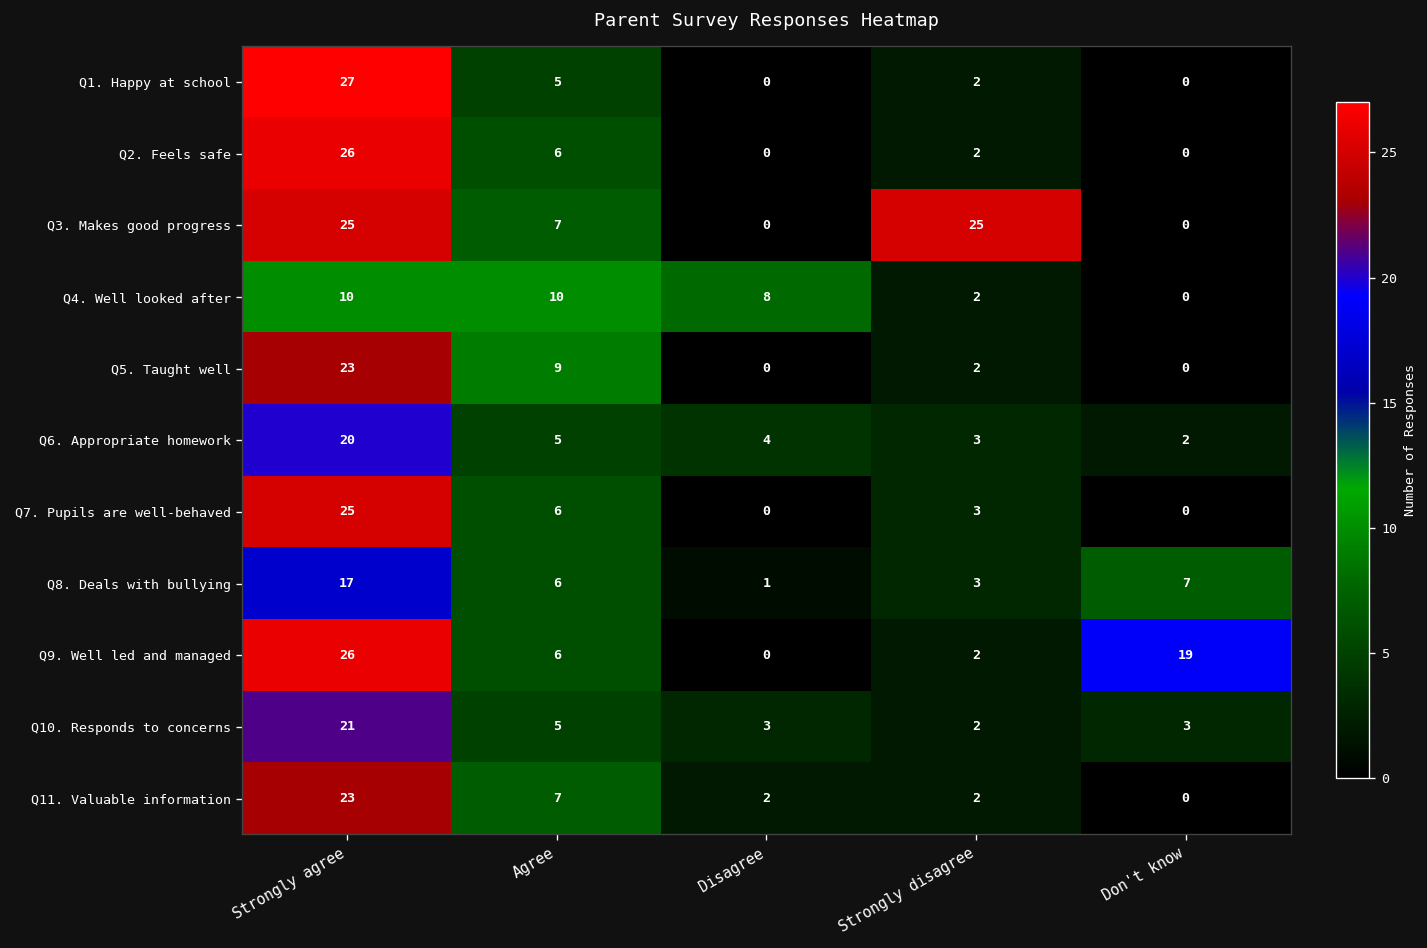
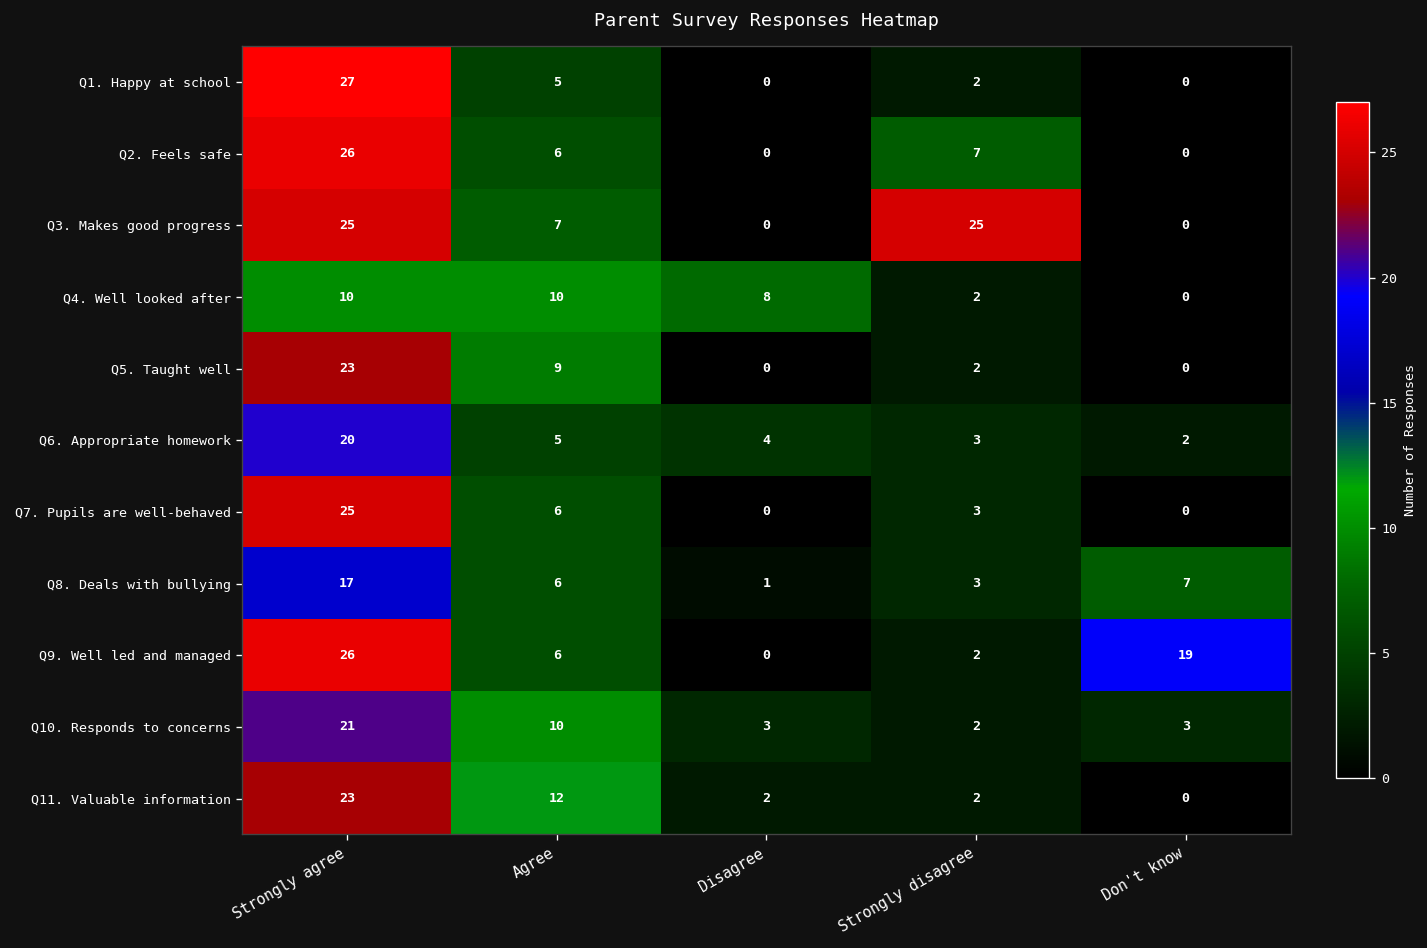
Q2. Feels safe, Strongly disagree: 2 -> 7
Q10. Responds to concerns, Agree: 5 -> 10
Q11. Valuable information, Agree: 7 -> 12
